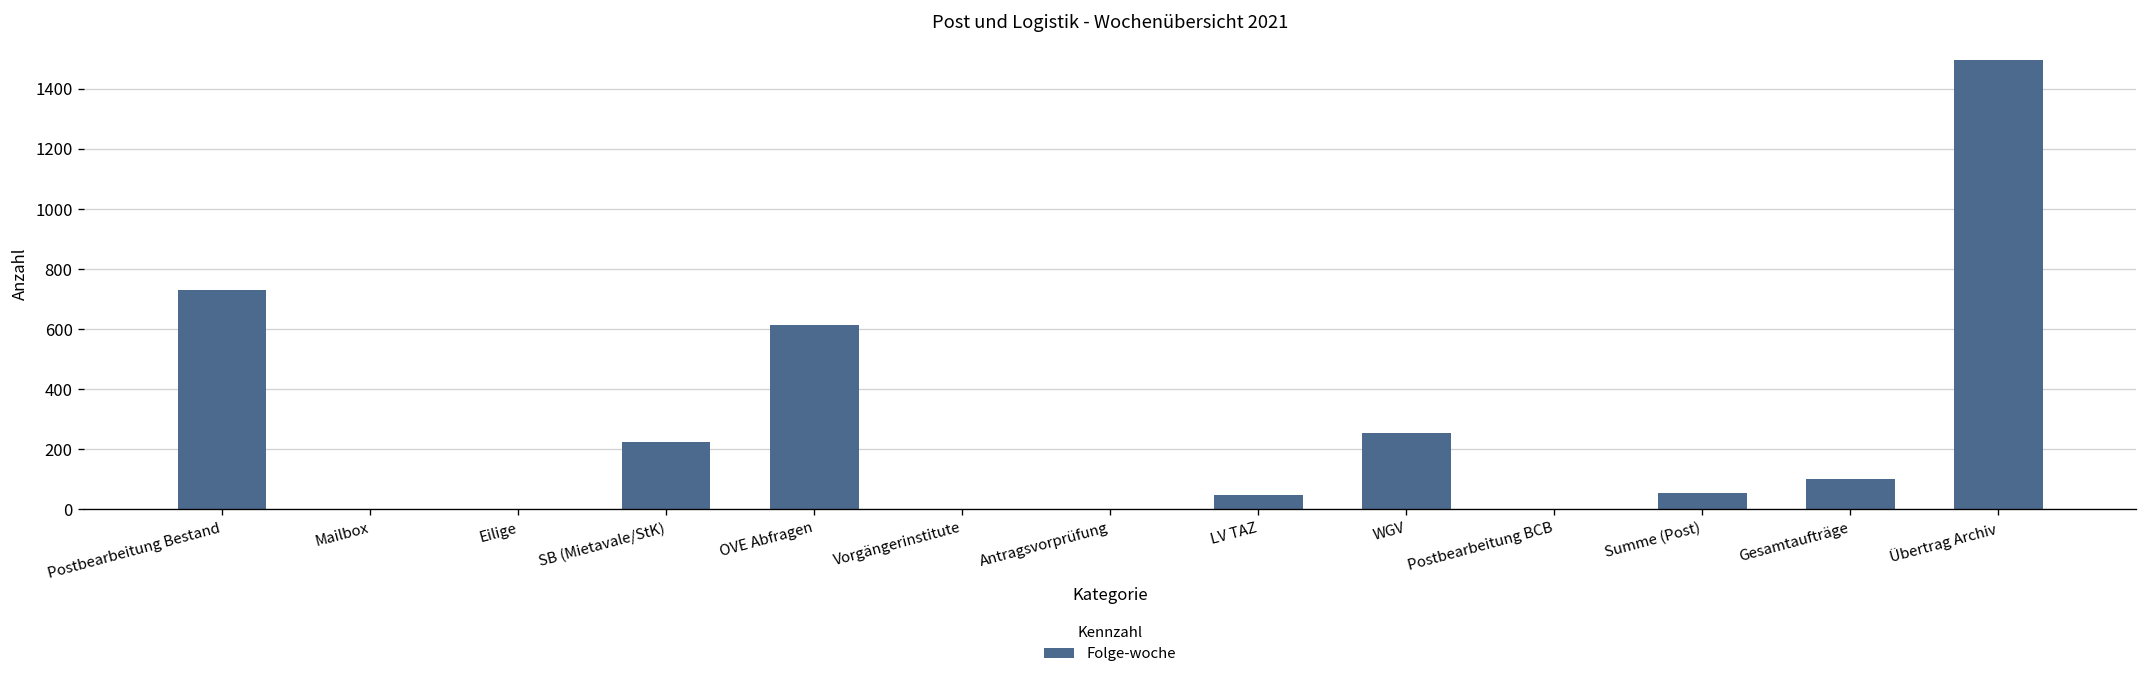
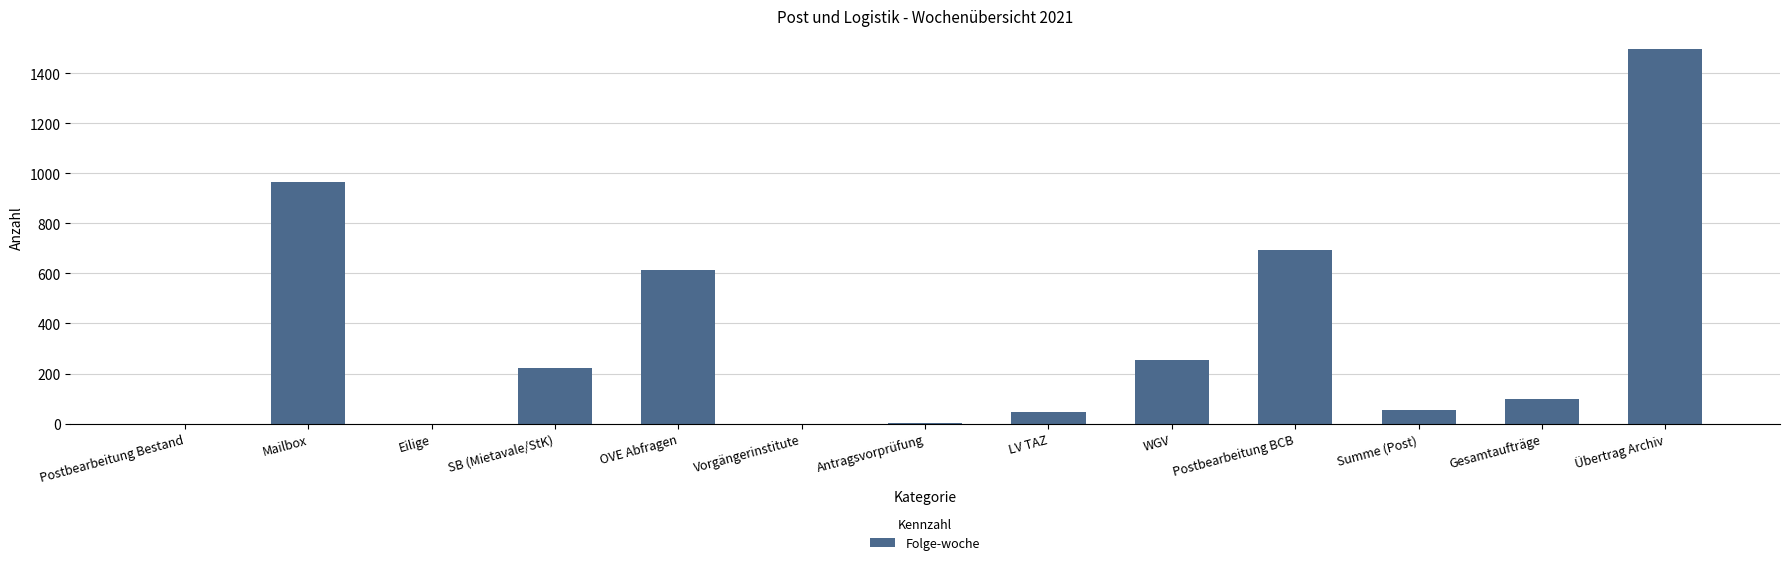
Postbearbeitung Bestand: 730 -> 0
Mailbox: 0 -> 970
Postbearbeitung BCB: 0 -> 690
